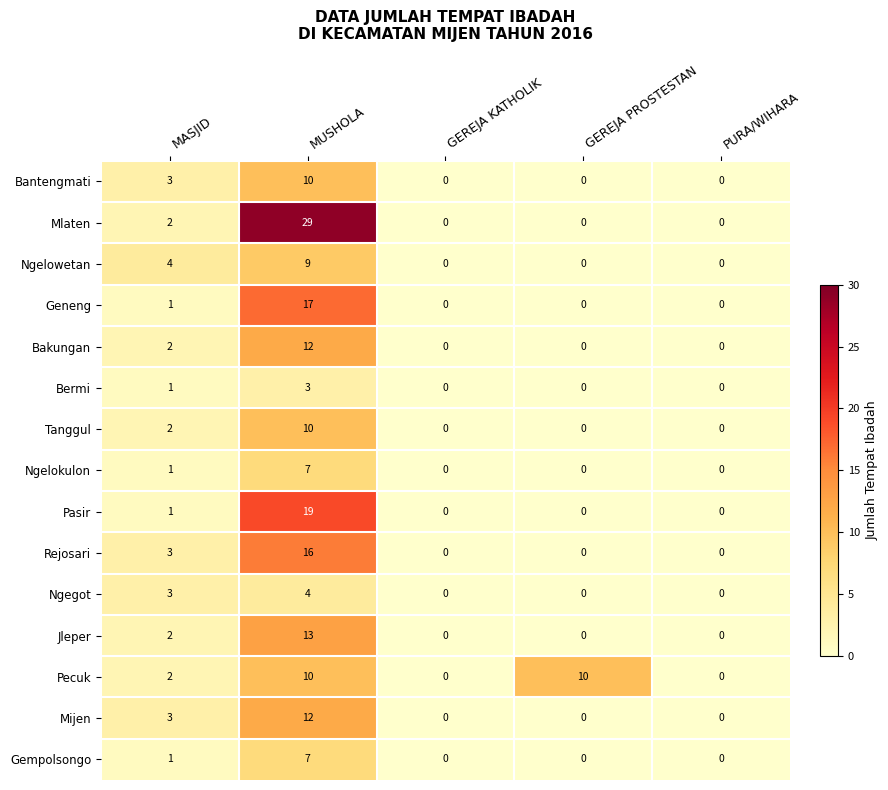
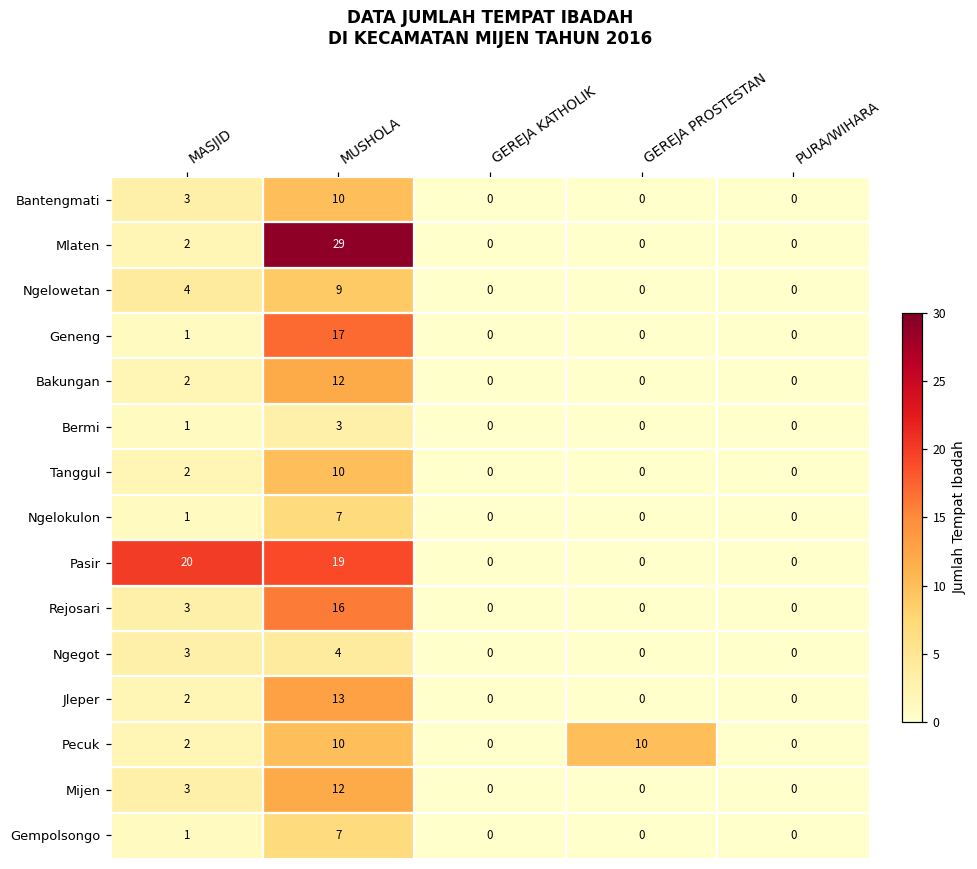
Pasir, MASJID: 1 -> 20
